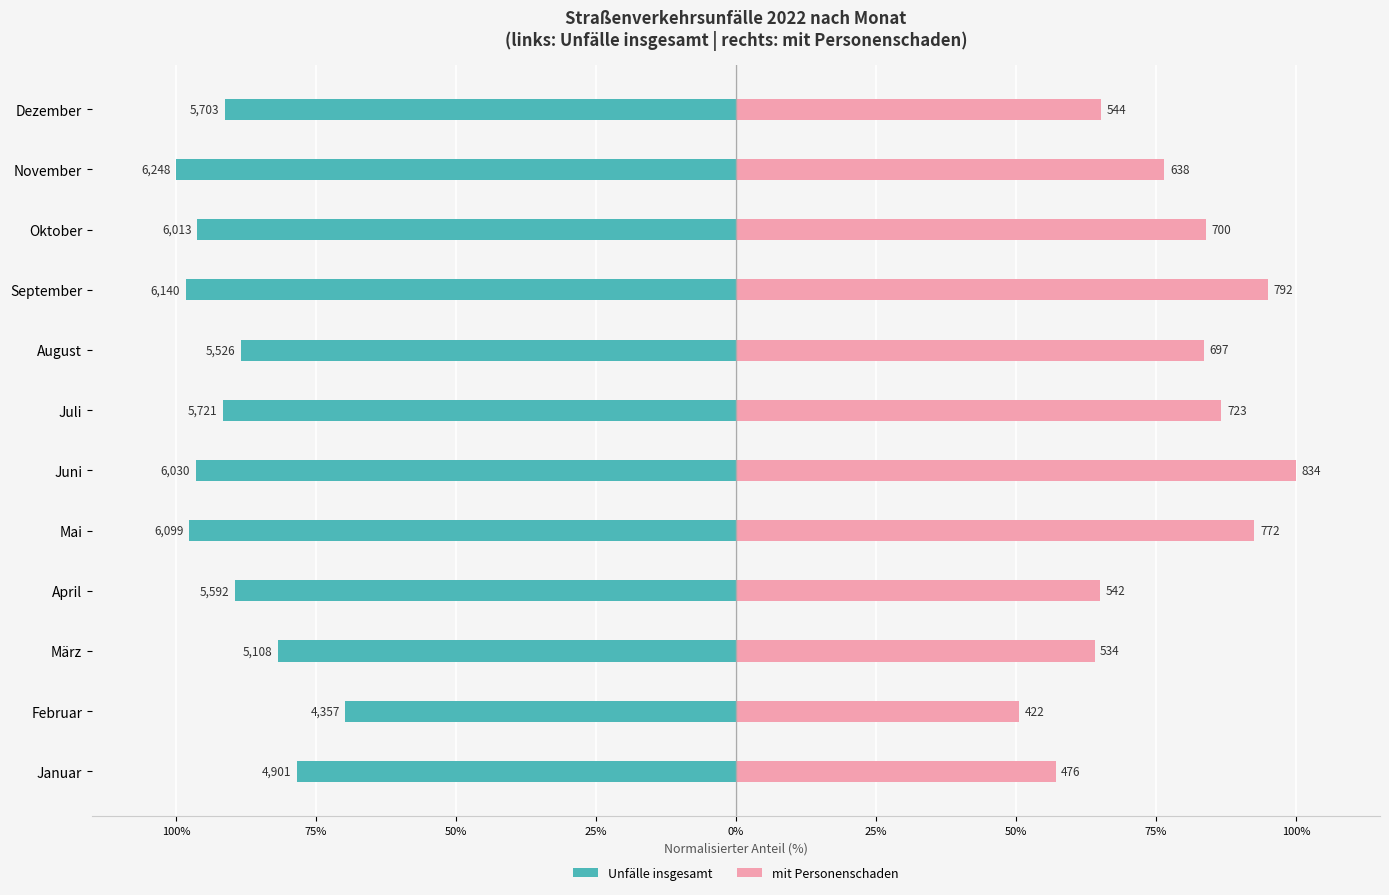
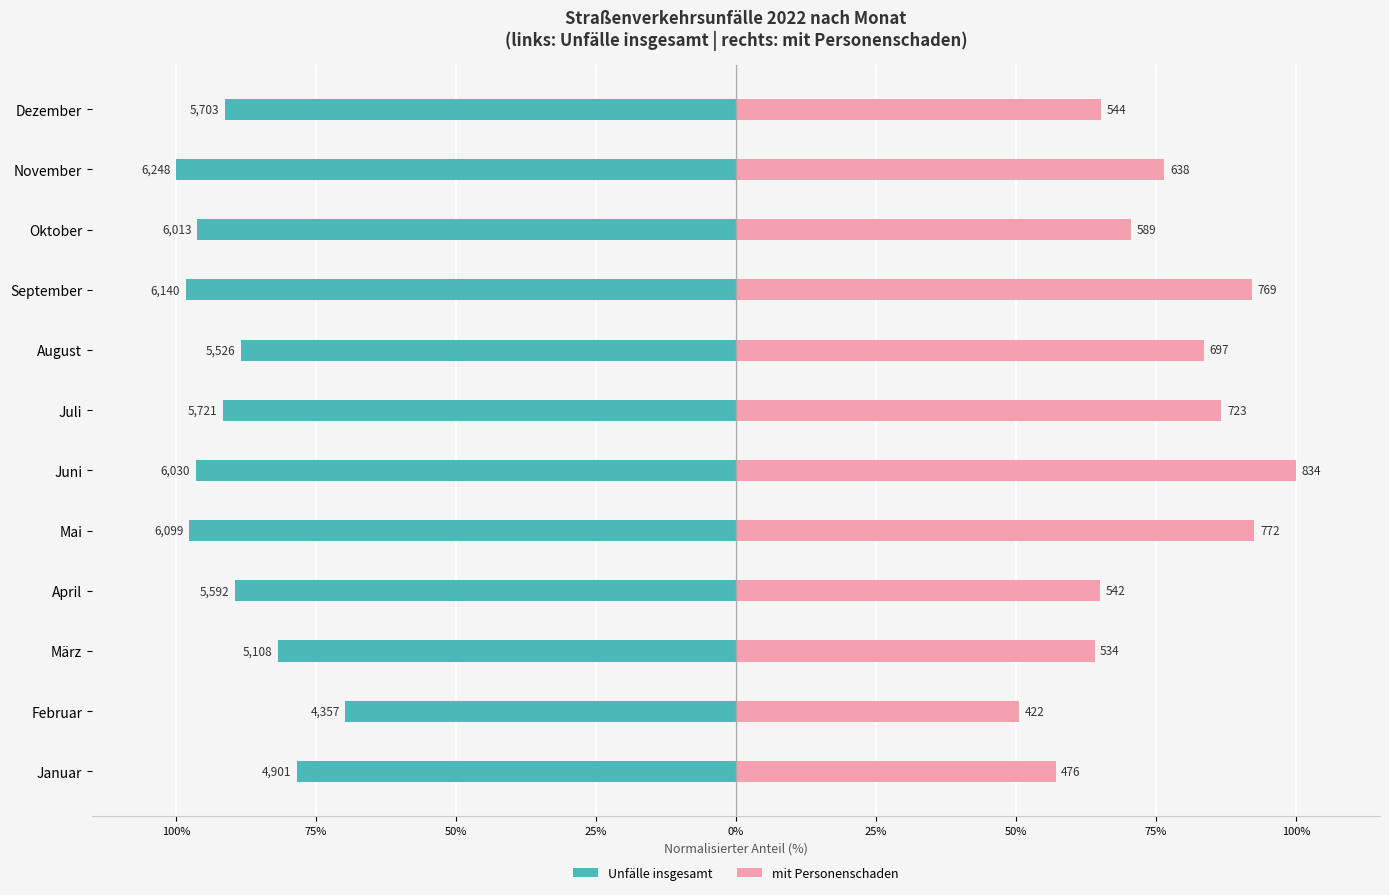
mit Personenschaden, Oktober: 700 -> 589
mit Personenschaden, September: 792 -> 769
